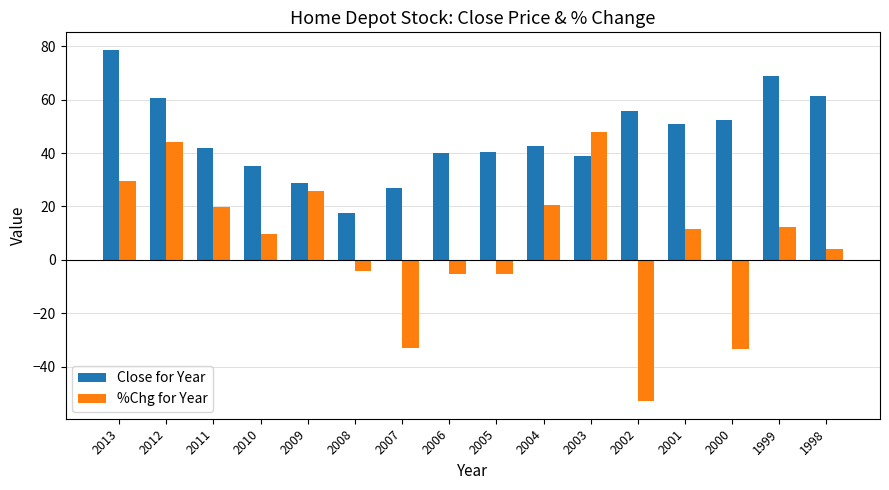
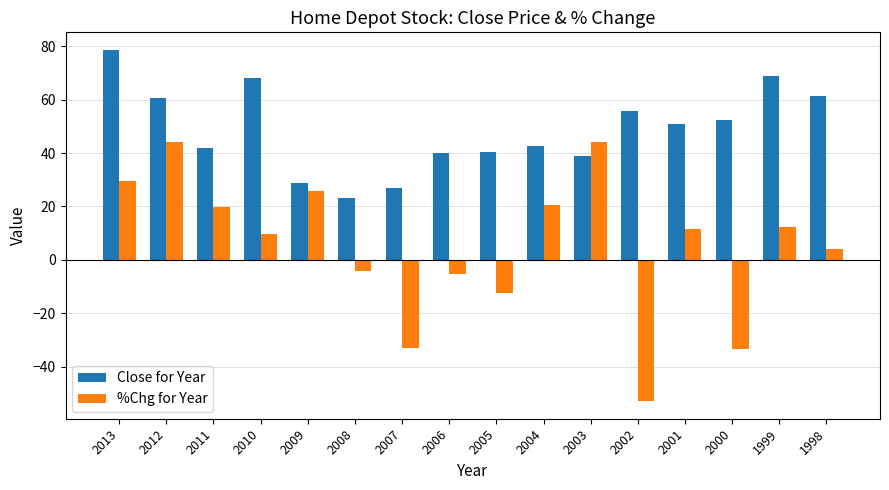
Close for Year, 2010: 35 -> 68
Close for Year, 2008: 17 -> 23
%Chg for Year, 2005: -5 -> -12
%Chg for Year, 2003: 48 -> 44
